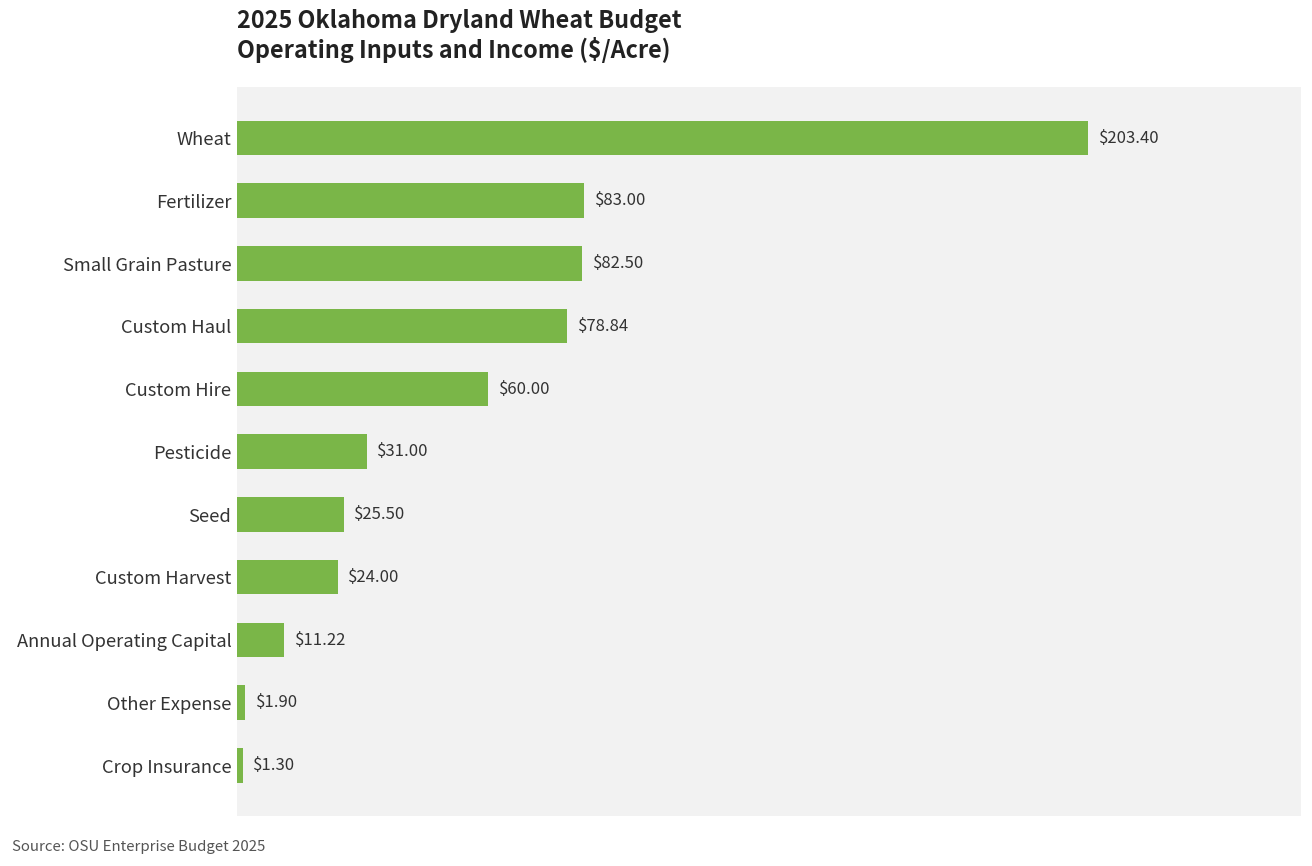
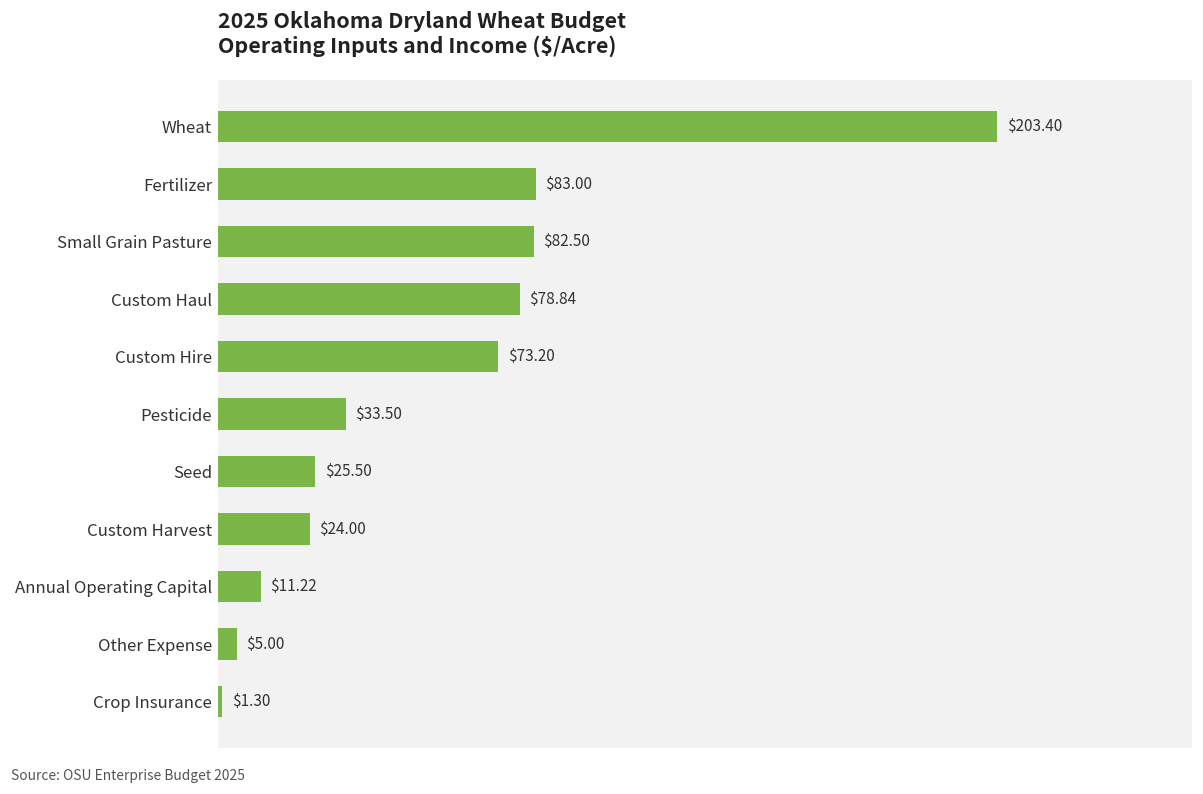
Custom Hire: $60.00 -> $73.20
Pesticide: $31.00 -> $33.50
Other Expense: $1.90 -> $5.00
